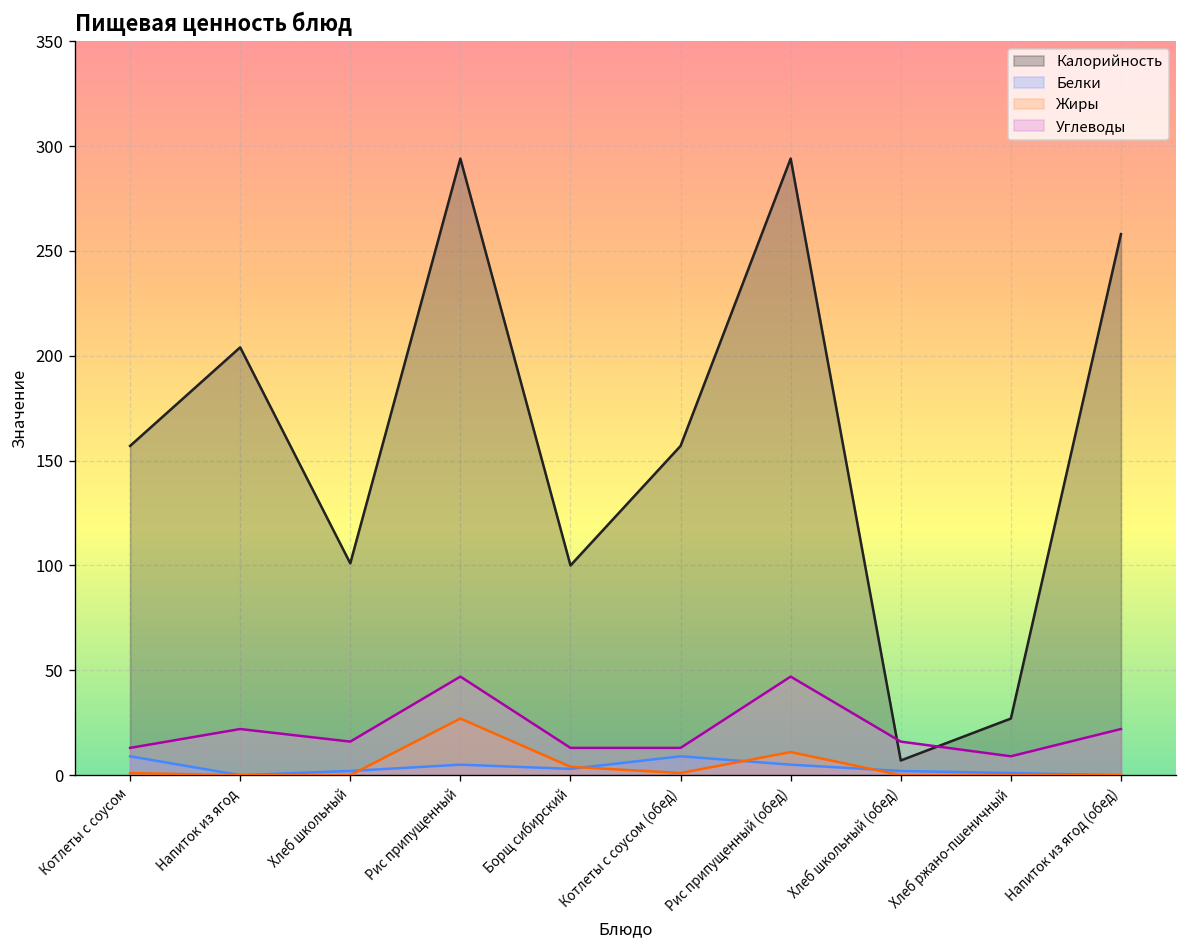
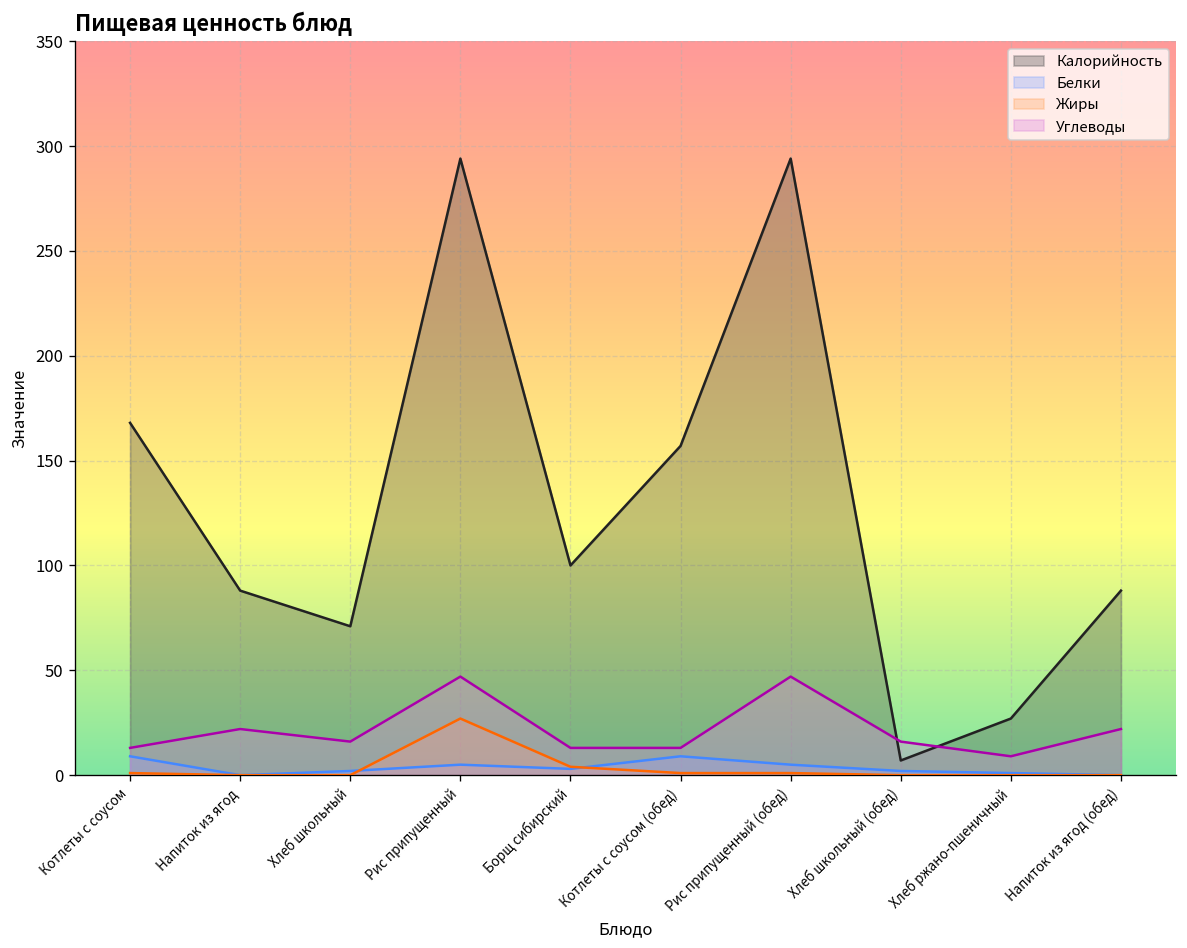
Калорийность, Котлеты с соусом: 157 -> 168
Калорийность, Напиток из ягод: 204 -> 88
Калорийность, Хлеб школьный: 101 -> 71
Жиры, Рис припущенный (обед): 11 -> 1
Калорийность, Напиток из ягод (обед): 258 -> 88
